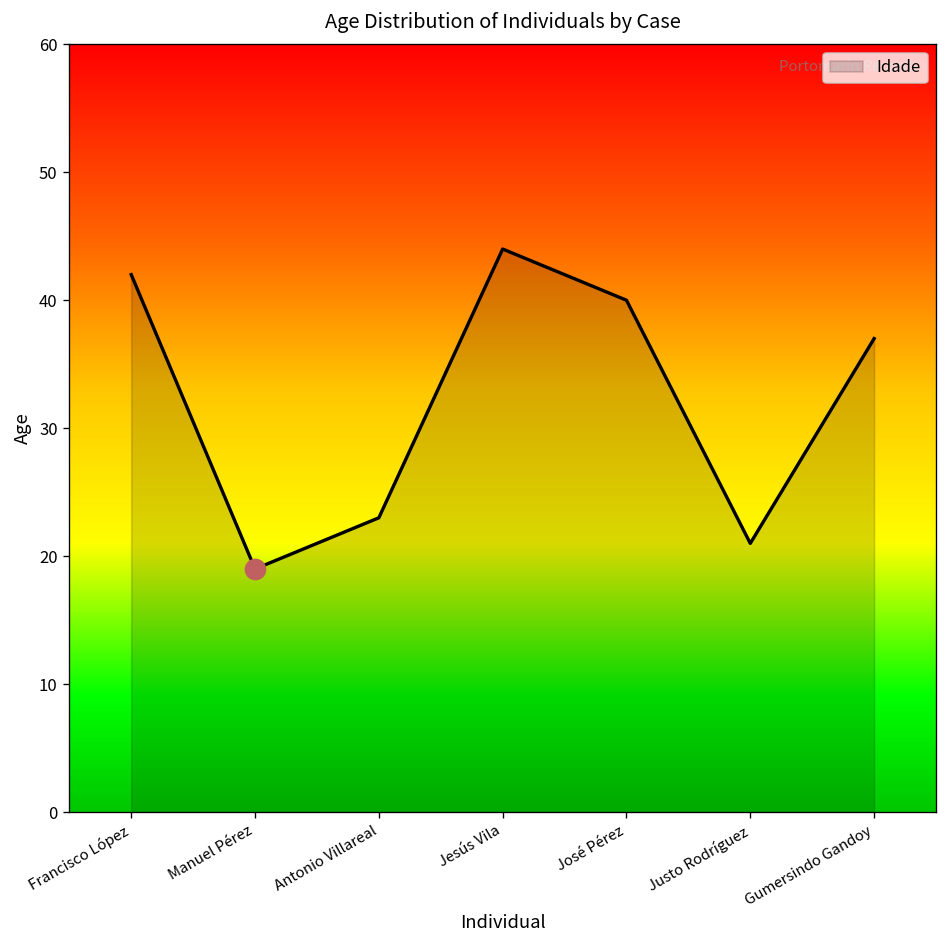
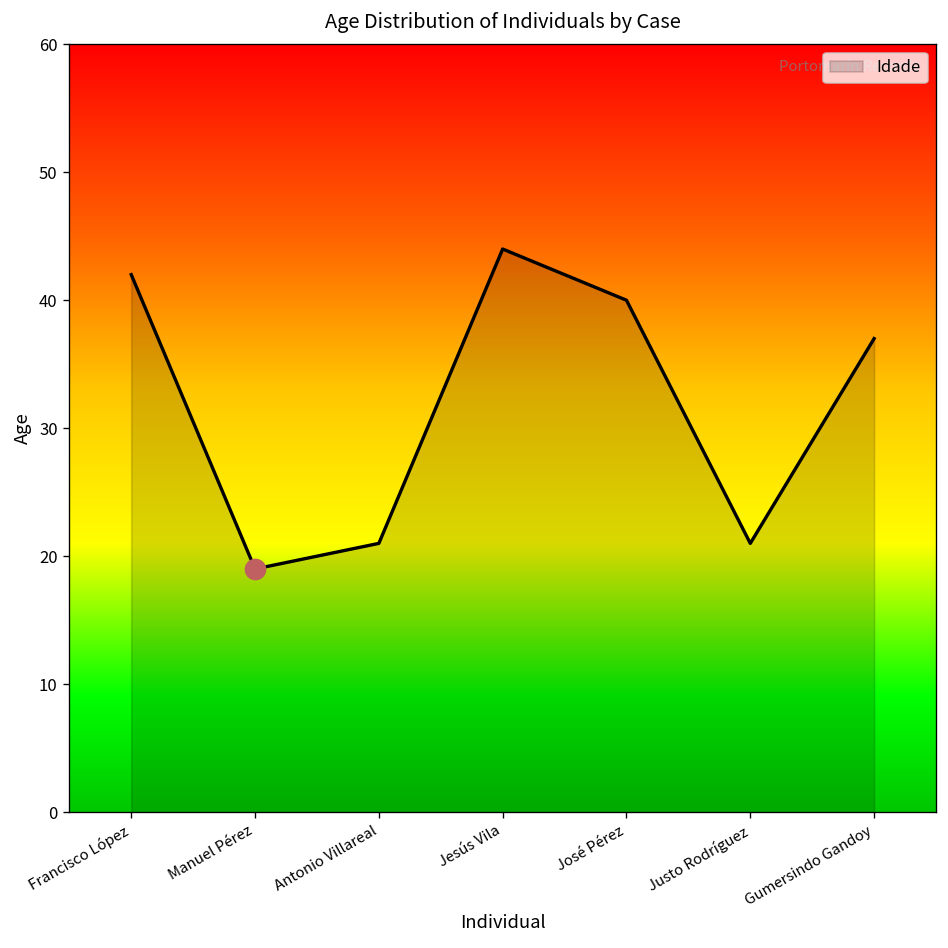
Idade, Antonio Villareal: 23 -> 21
